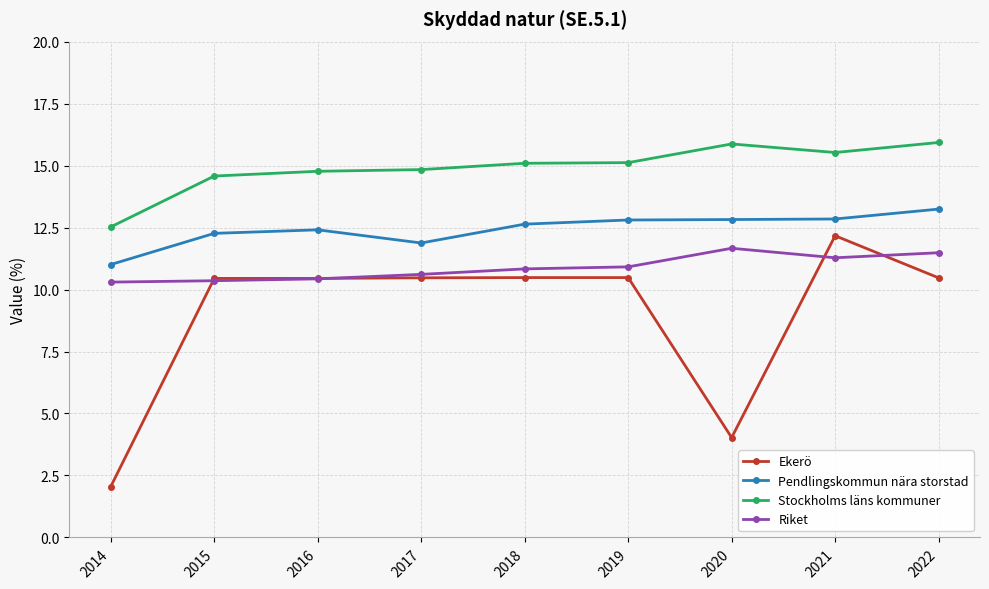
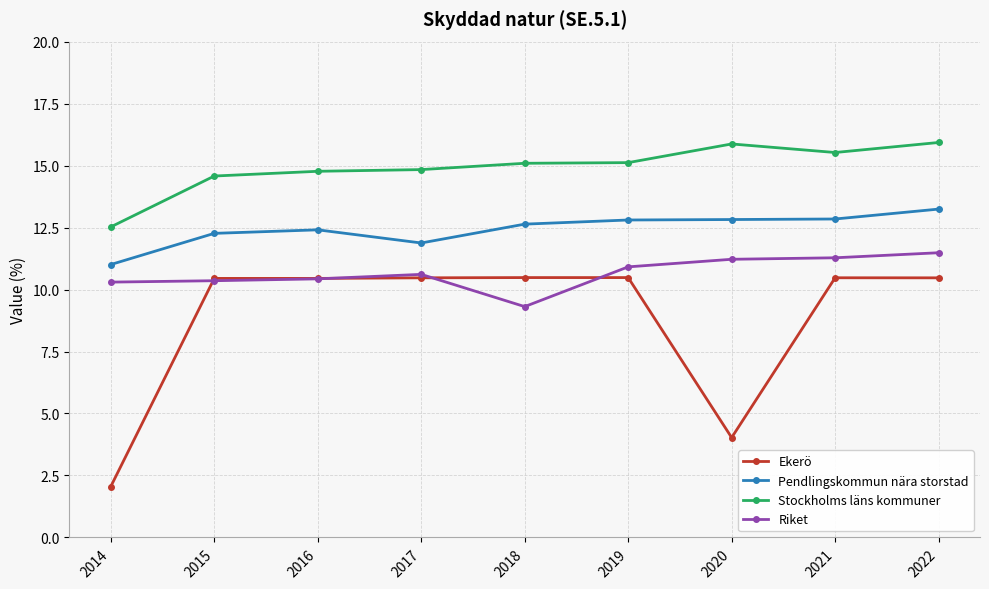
Riket, 2018: 10.8 -> 9.3
Riket, 2020: 11.7 -> 11.2
Ekerö, 2021: 12.2 -> 10.5
